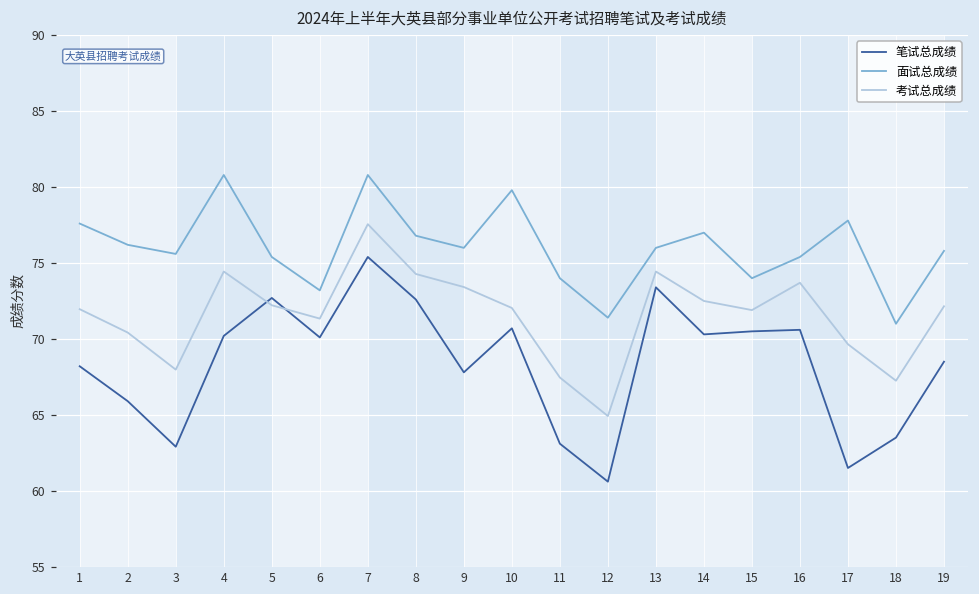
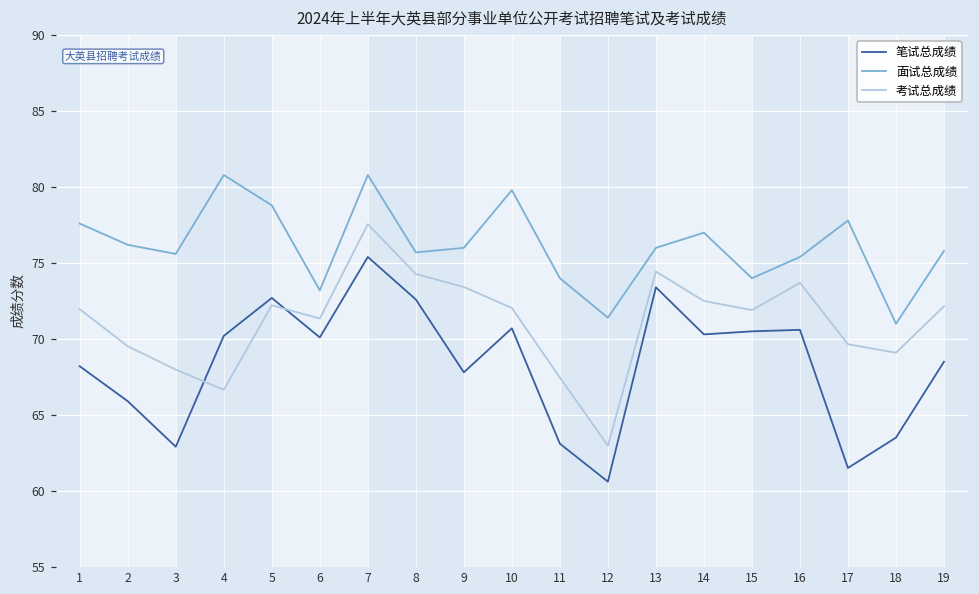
考试总成绩, 2: 70.4 -> 69.5
考试总成绩, 4: 74.4 -> 66.7
面试总成绩, 5: 75.4 -> 78.8
面试总成绩, 8: 76.8 -> 75.7
考试总成绩, 12: 64.9 -> 63.0
考试总成绩, 18: 67.3 -> 69.1
